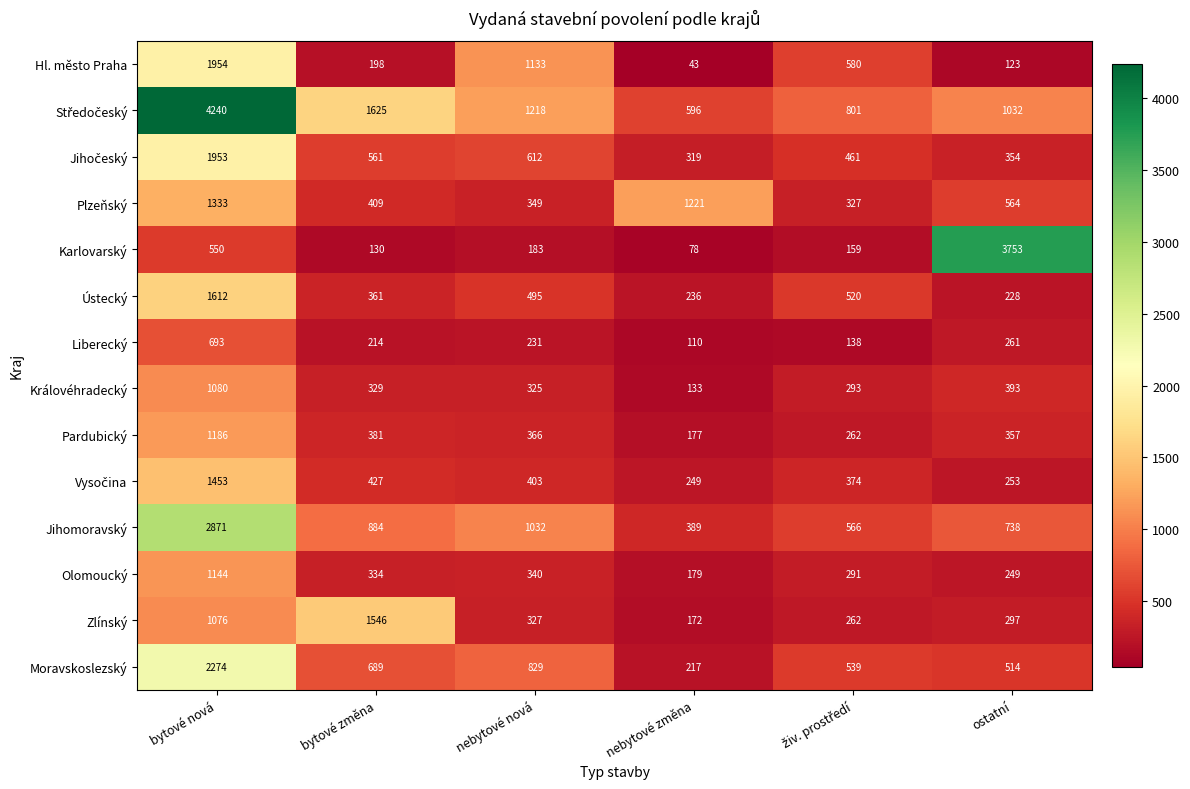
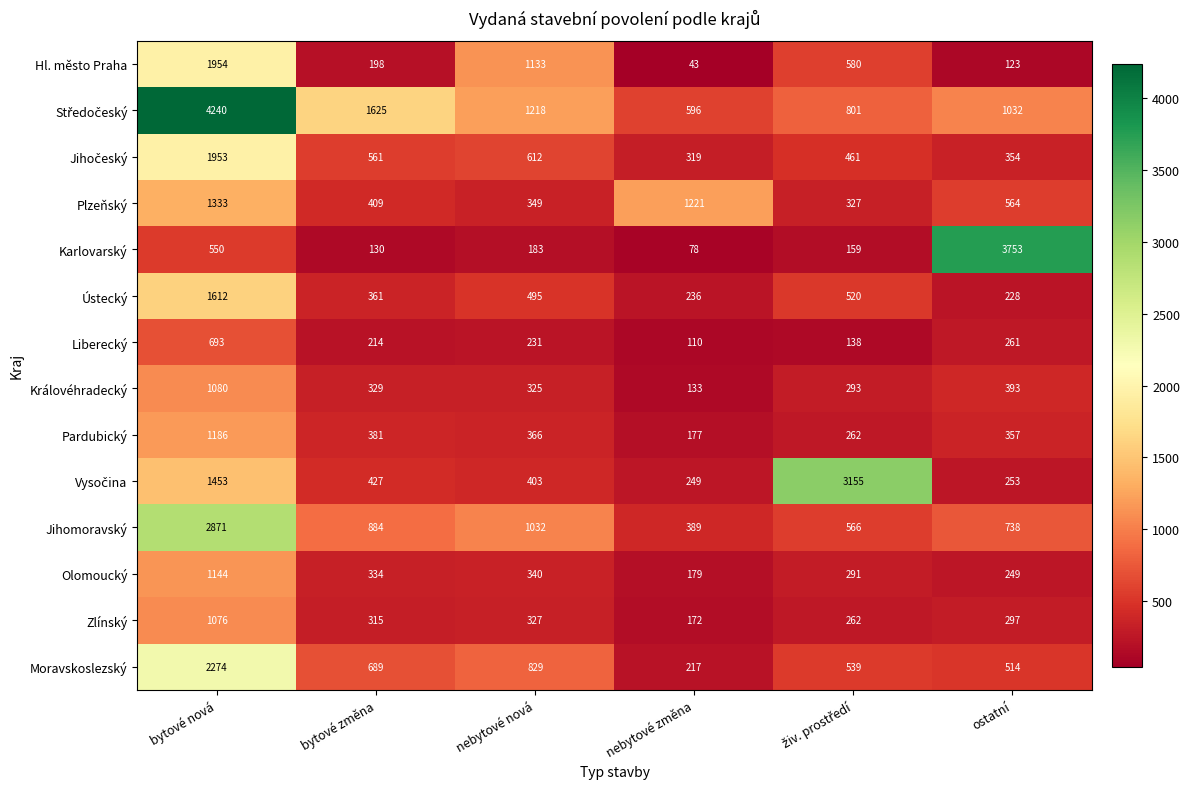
Vysočina, živ. prostředí: 374 -> 3155
Zlínský, bytové změna: 1546 -> 315
